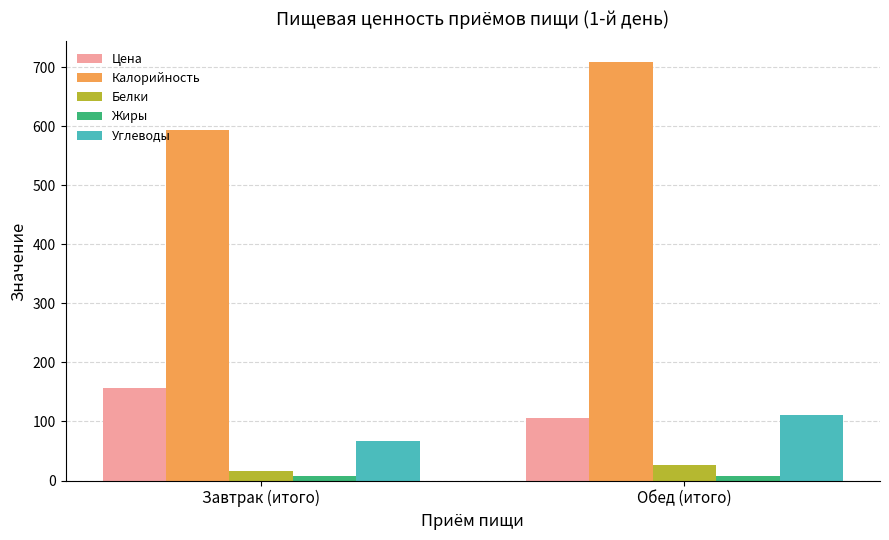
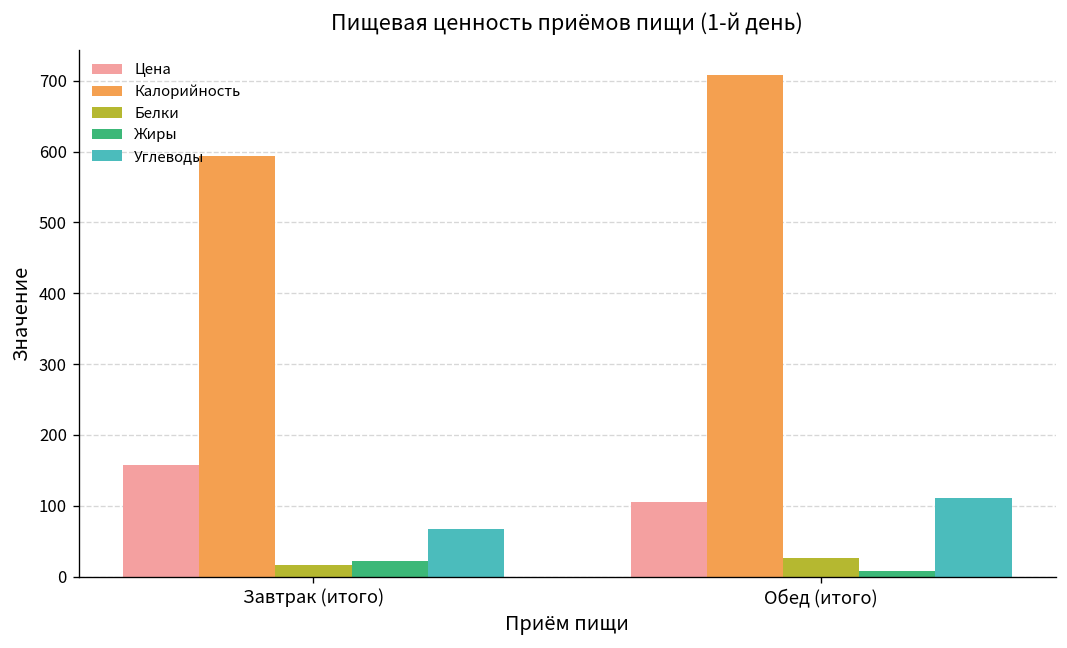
Жиры, Завтрак (итого): 10 -> 20
